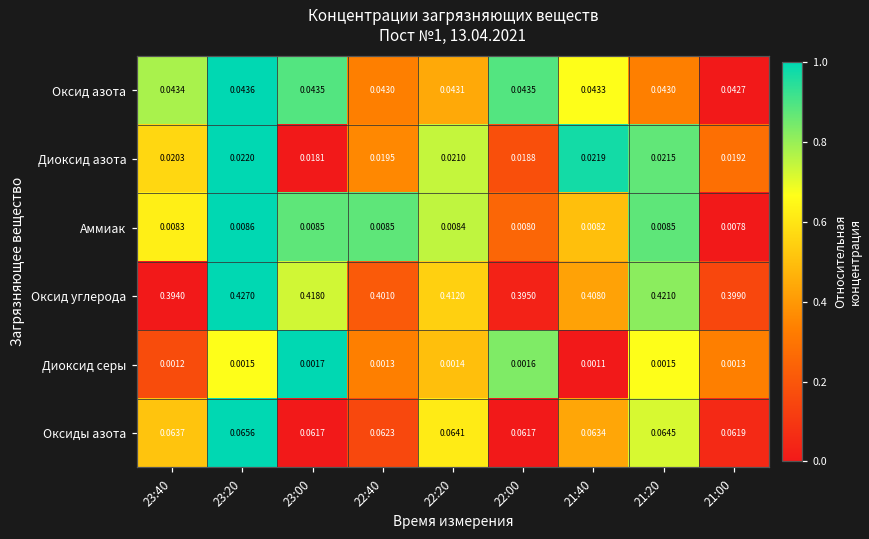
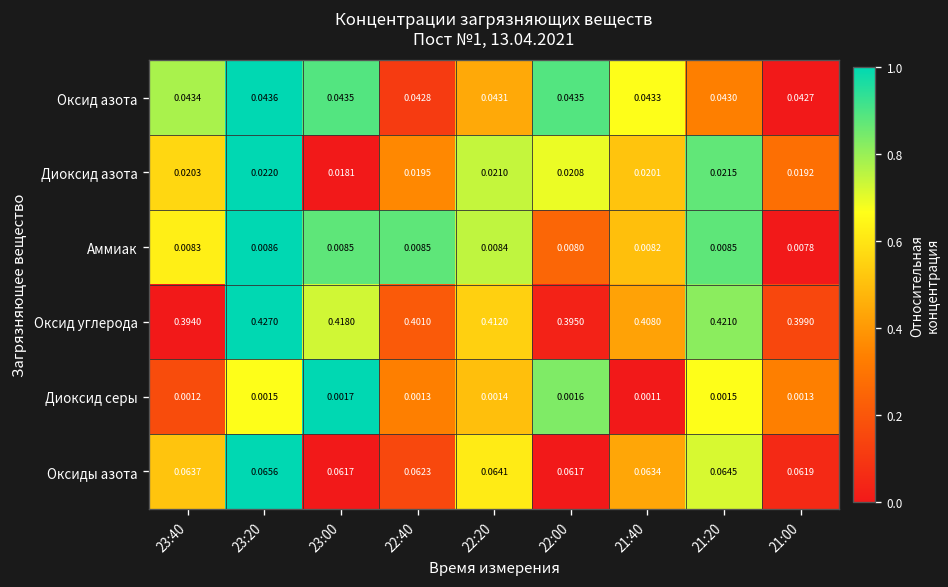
Оксид азота, 22:40: 0.0430 -> 0.0428
Диоксид азота, 22:00: 0.0188 -> 0.0208
Диоксид азота, 21:40: 0.0219 -> 0.0201
